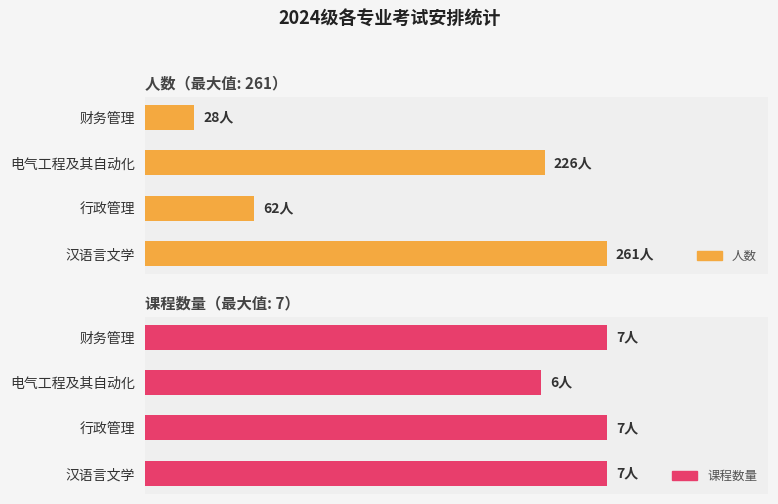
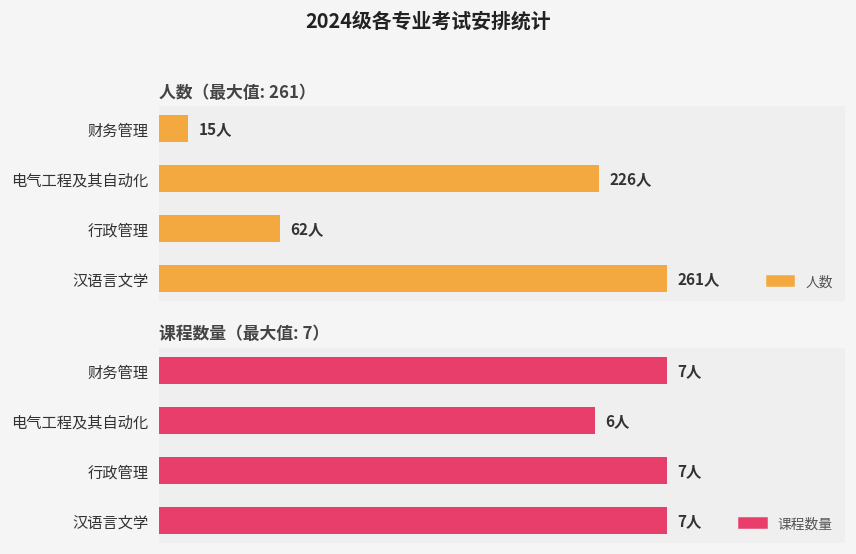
人数（最大值: 261）, 财务管理: 28人 -> 15人
